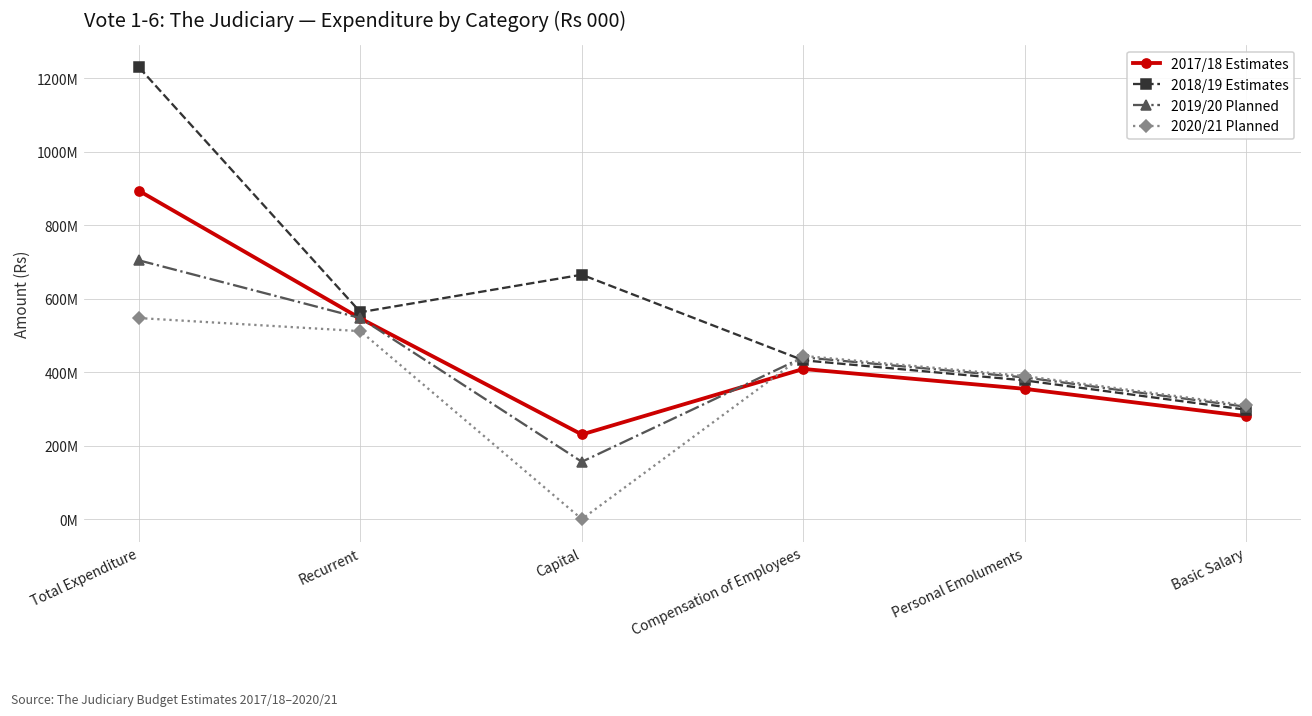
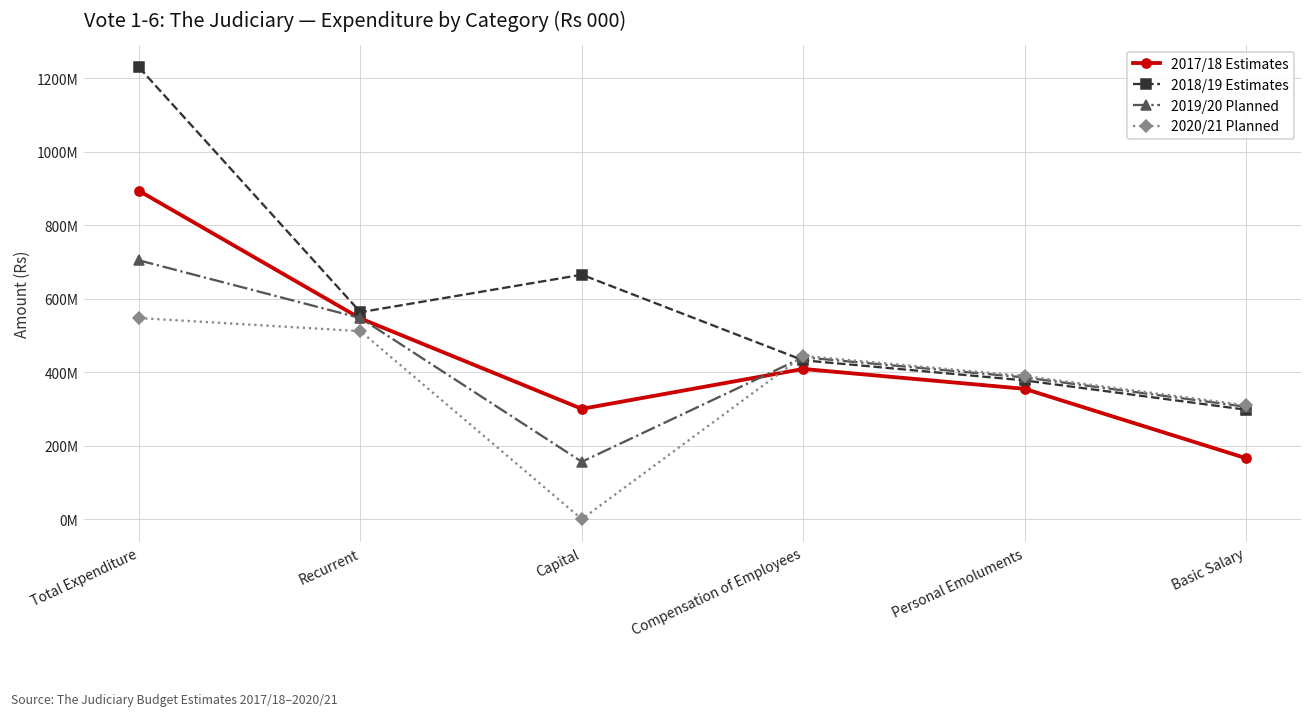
2017/18 Estimates, Capital: 230000000 -> 300000000
2017/18 Estimates, Basic Salary: 280000000 -> 170000000
